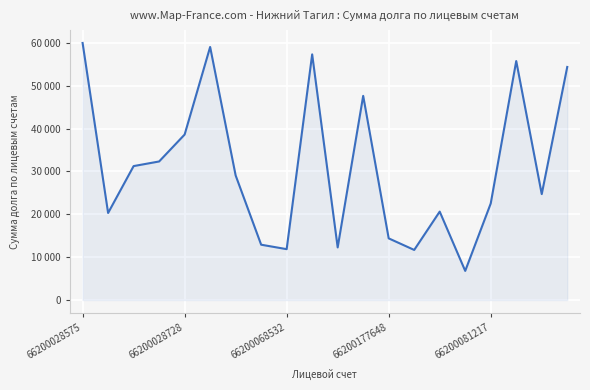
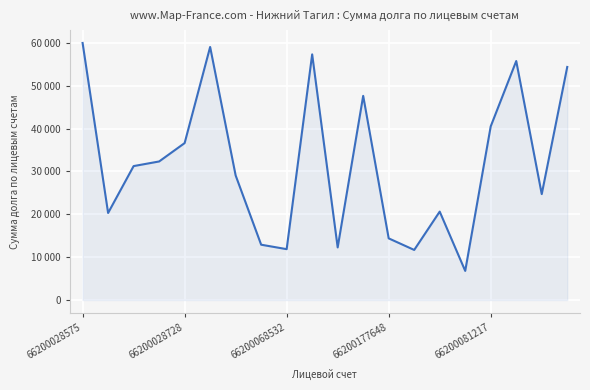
66200028728: 39000 -> 37000
66200081217: 23000 -> 41000
